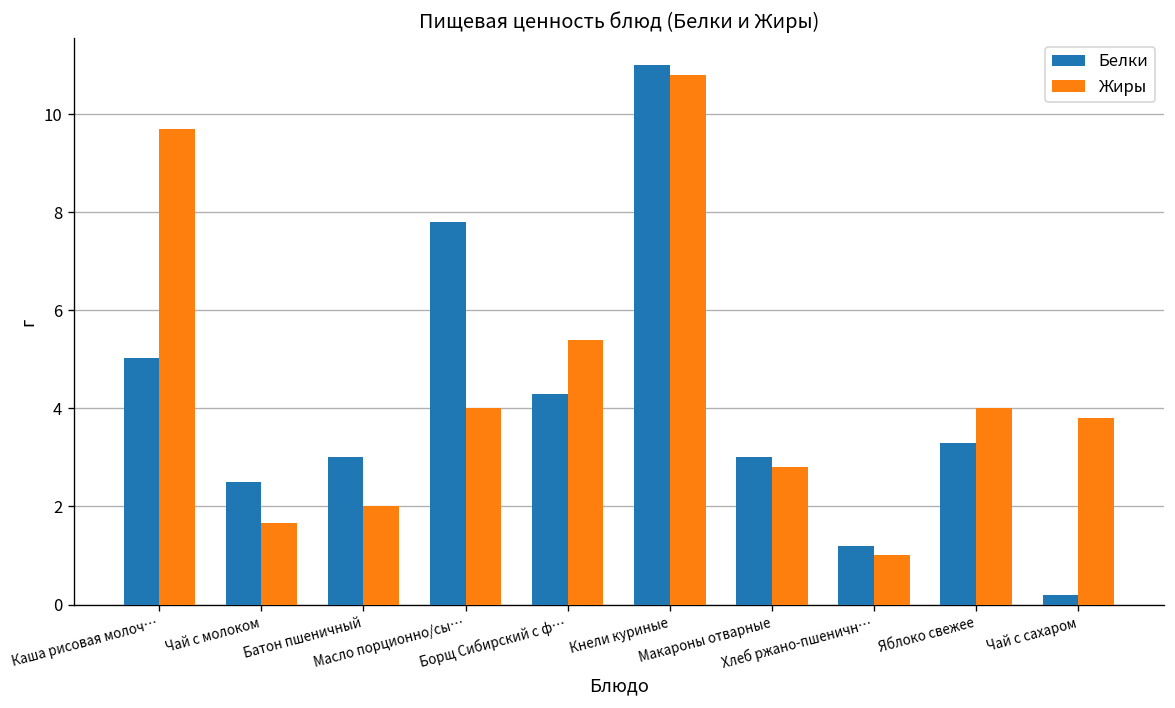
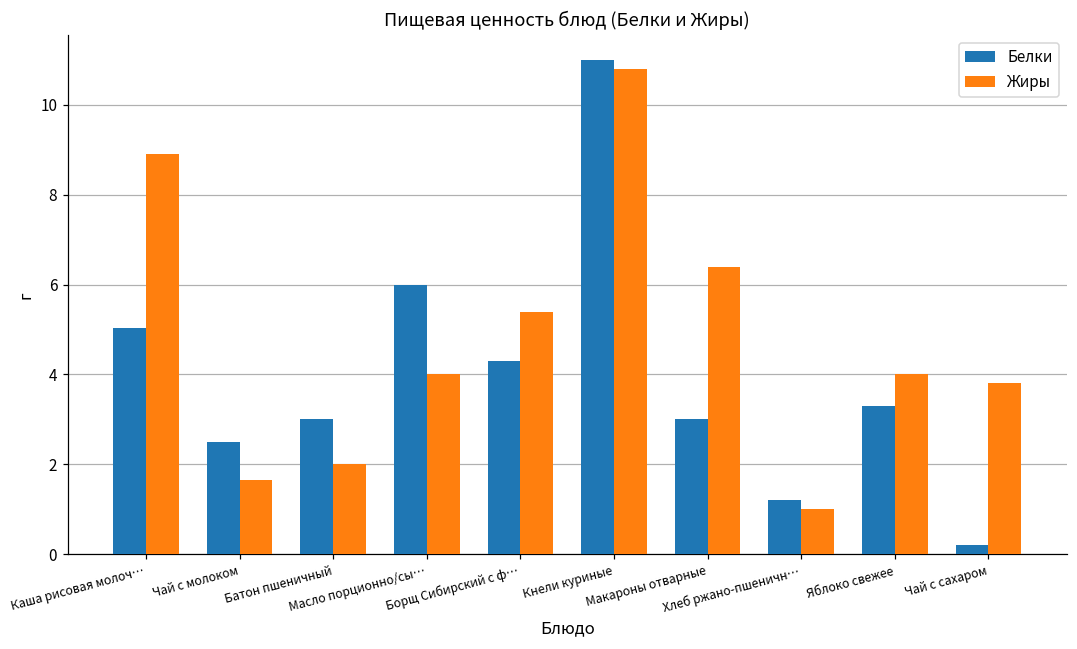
Жиры, Каша рисовая молоч…: 9.7 -> 8.9
Белки, Масло порционно/сы…: 7.8 -> 6.0
Жиры, Макароны отварные: 2.8 -> 6.4
